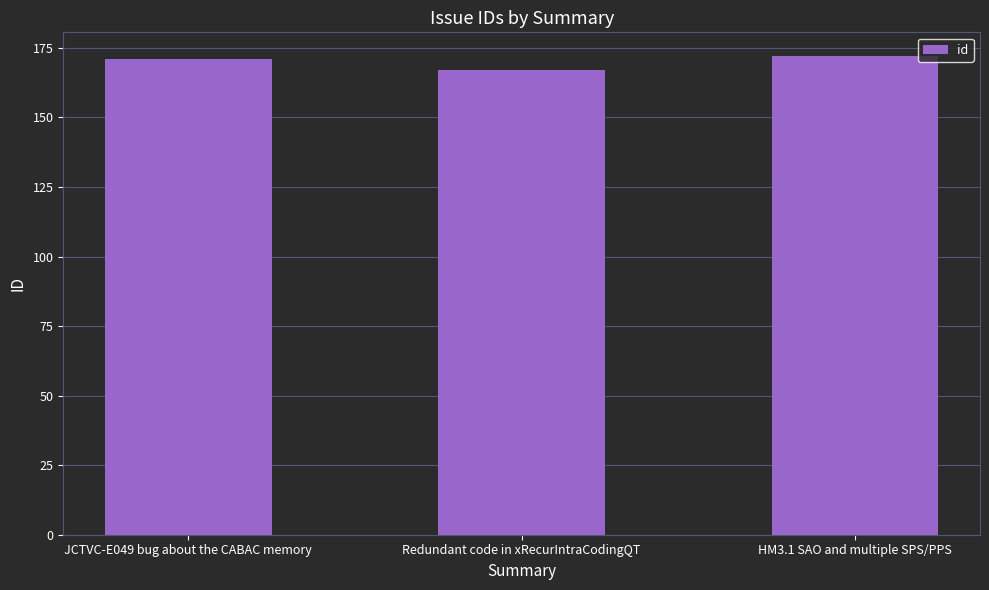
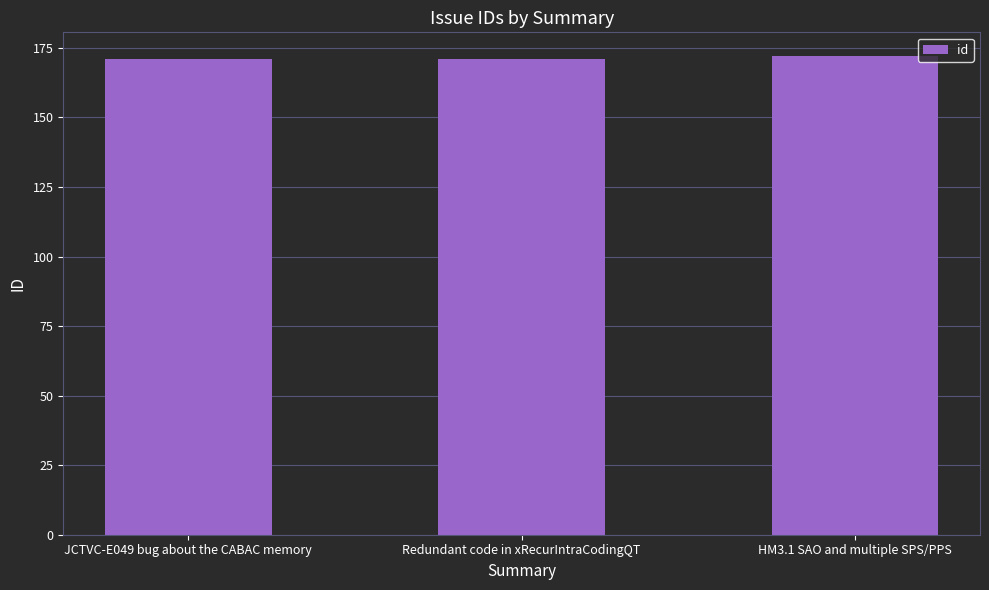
Redundant code in xRecurIntraCodingQT: 167 -> 171
